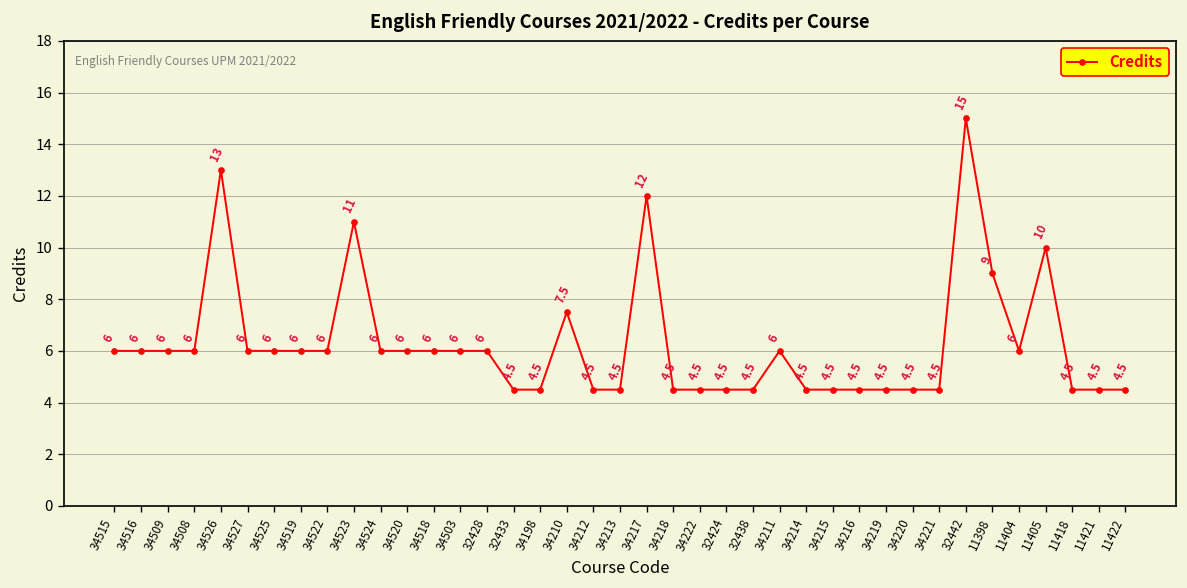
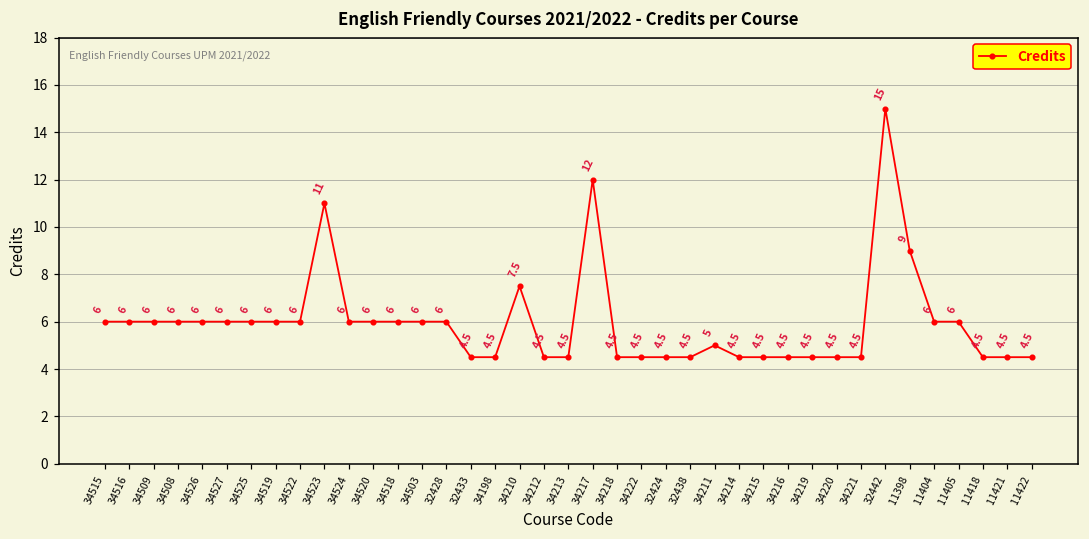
34526: 13 -> 6
34211: 6 -> 5
11405: 10 -> 6
